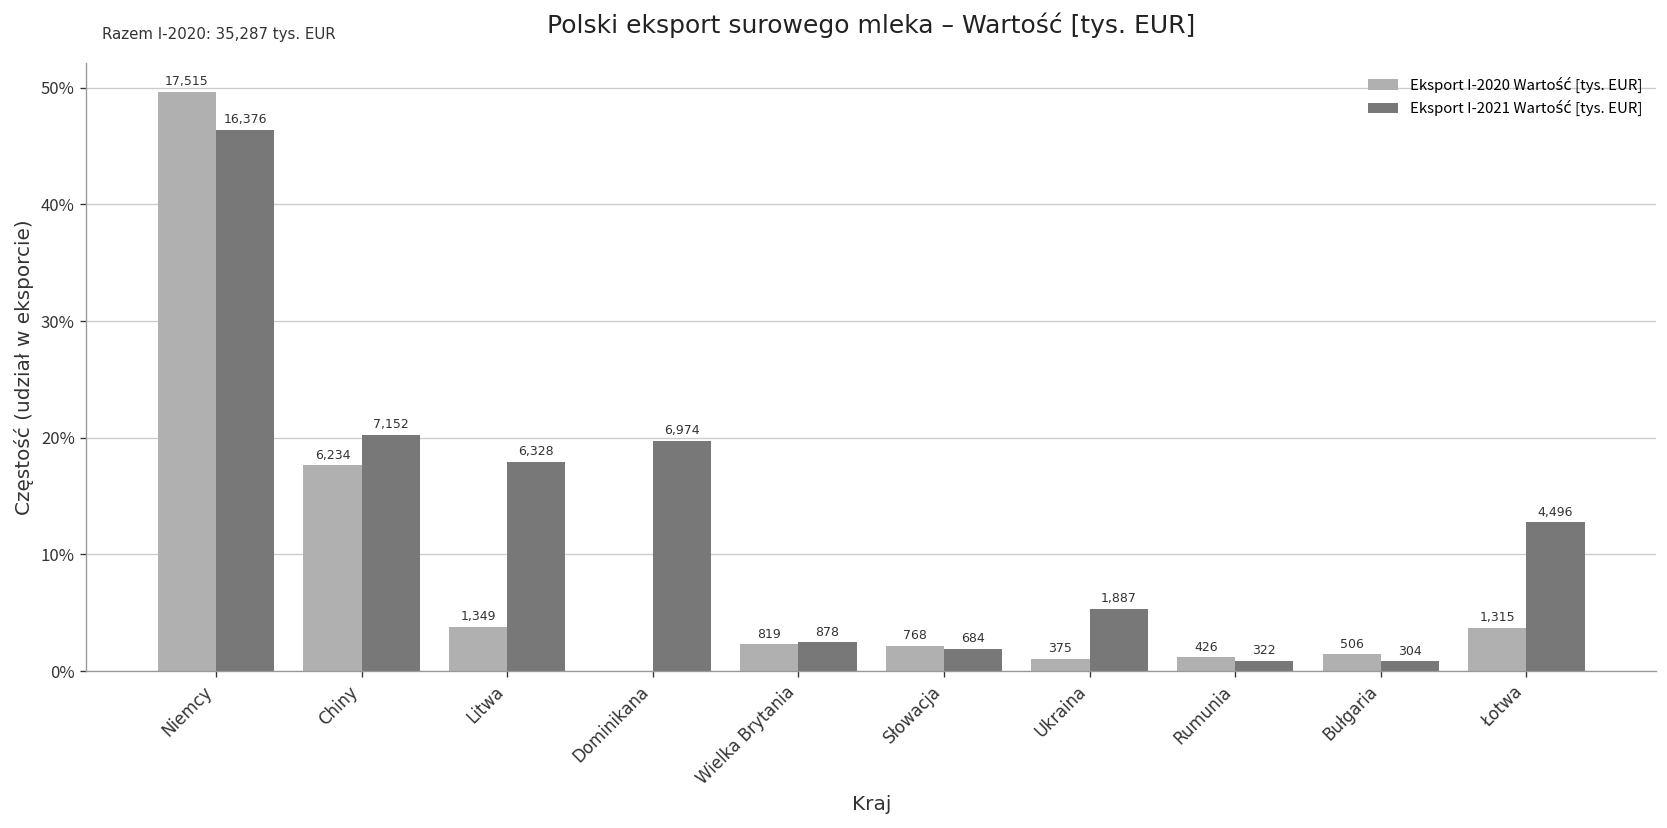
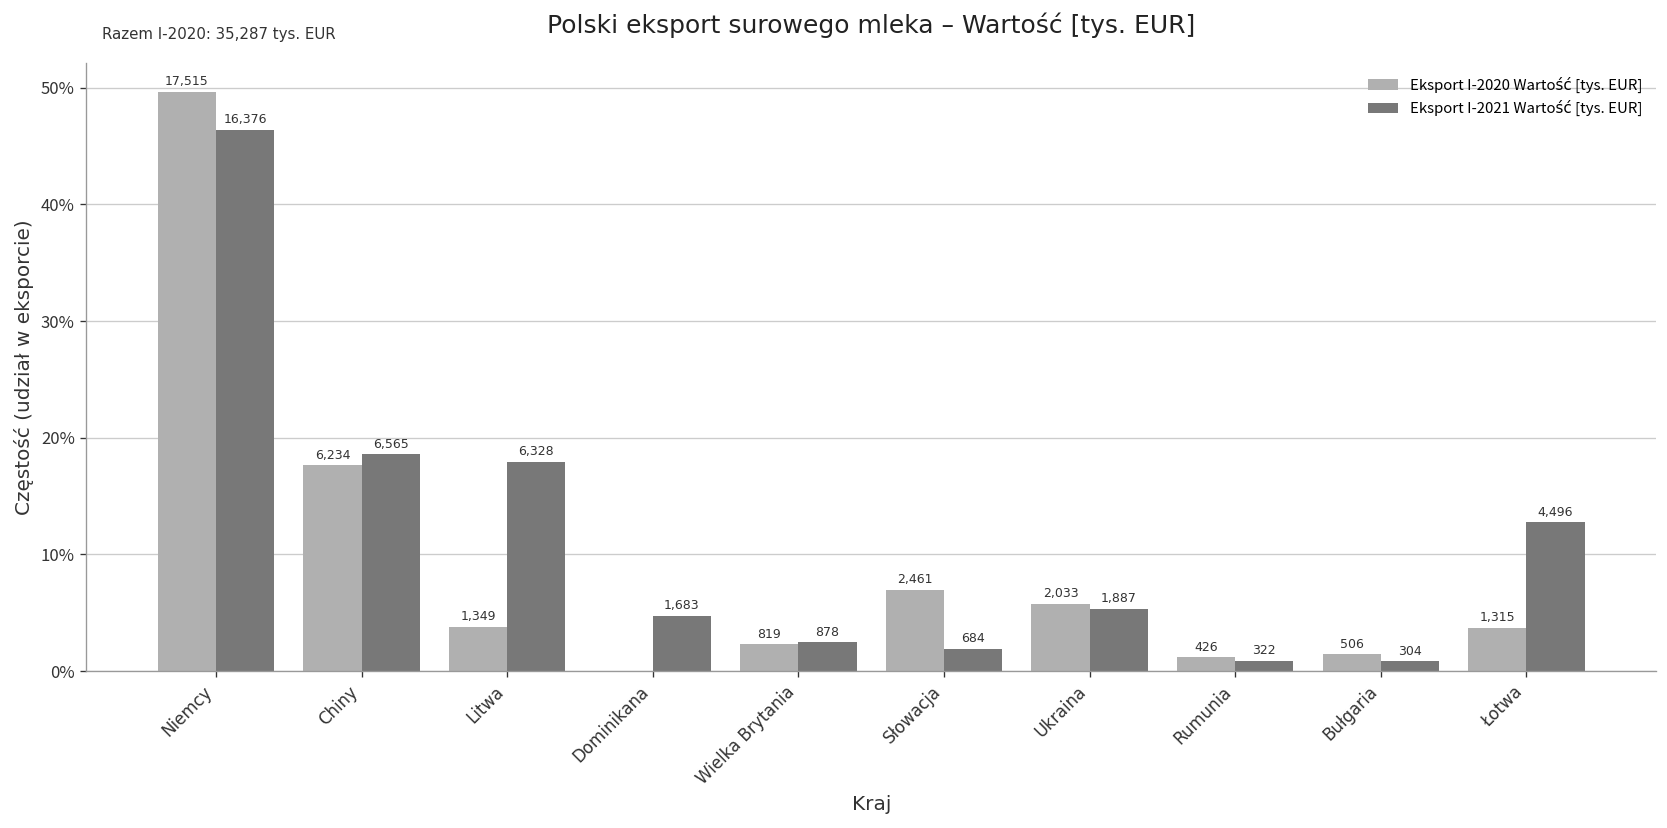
Eksport I-2021 Wartość [tys. EUR], Chiny: 7,152 -> 6,565
Eksport I-2021 Wartość [tys. EUR], Dominikana: 6,974 -> 1,683
Eksport I-2020 Wartość [tys. EUR], Słowacja: 768 -> 2,461
Eksport I-2020 Wartość [tys. EUR], Ukraina: 375 -> 2,033
